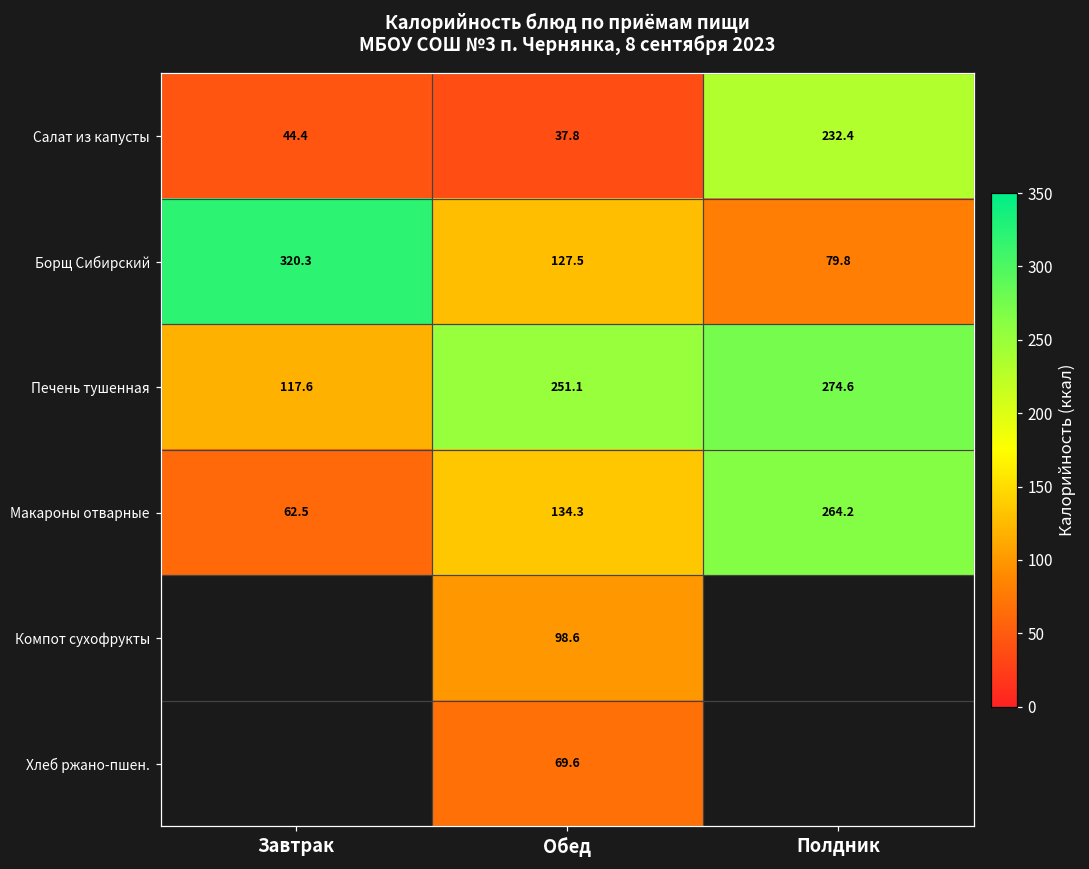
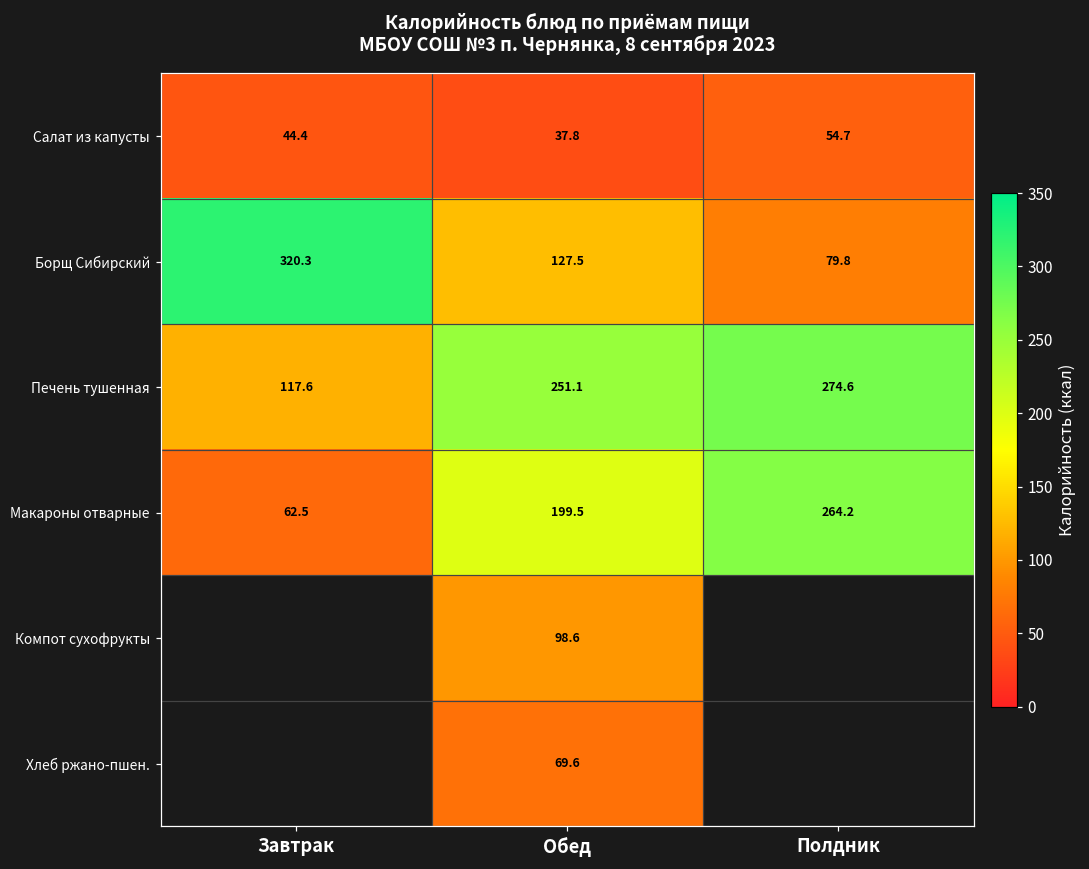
Салат из капусты, Полдник: 232.4 -> 54.7
Макароны отварные, Обед: 134.3 -> 199.5
